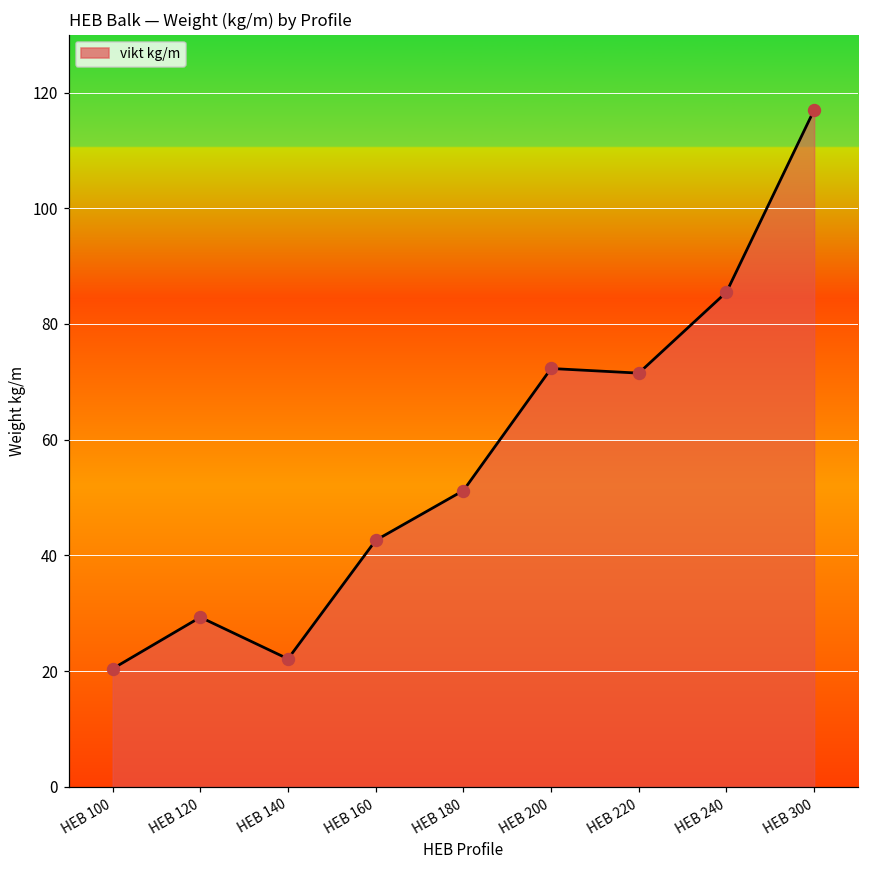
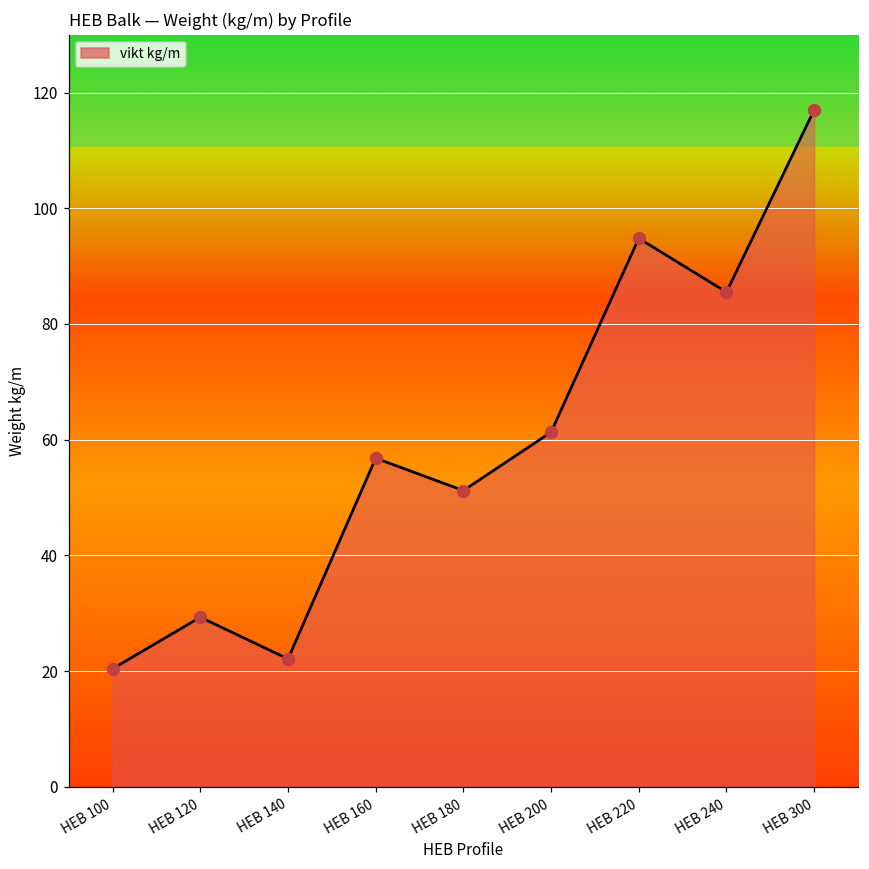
HEB 160: 43 -> 57
HEB 200: 72 -> 61
HEB 220: 72 -> 95
